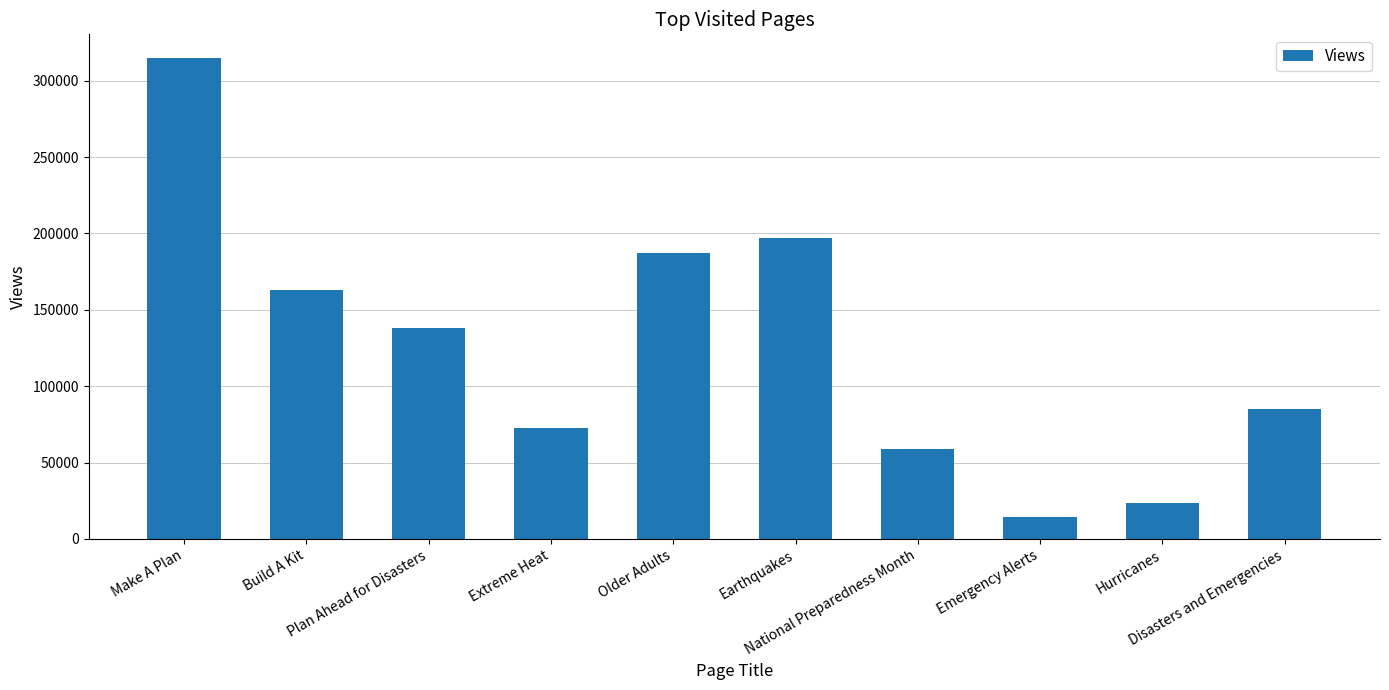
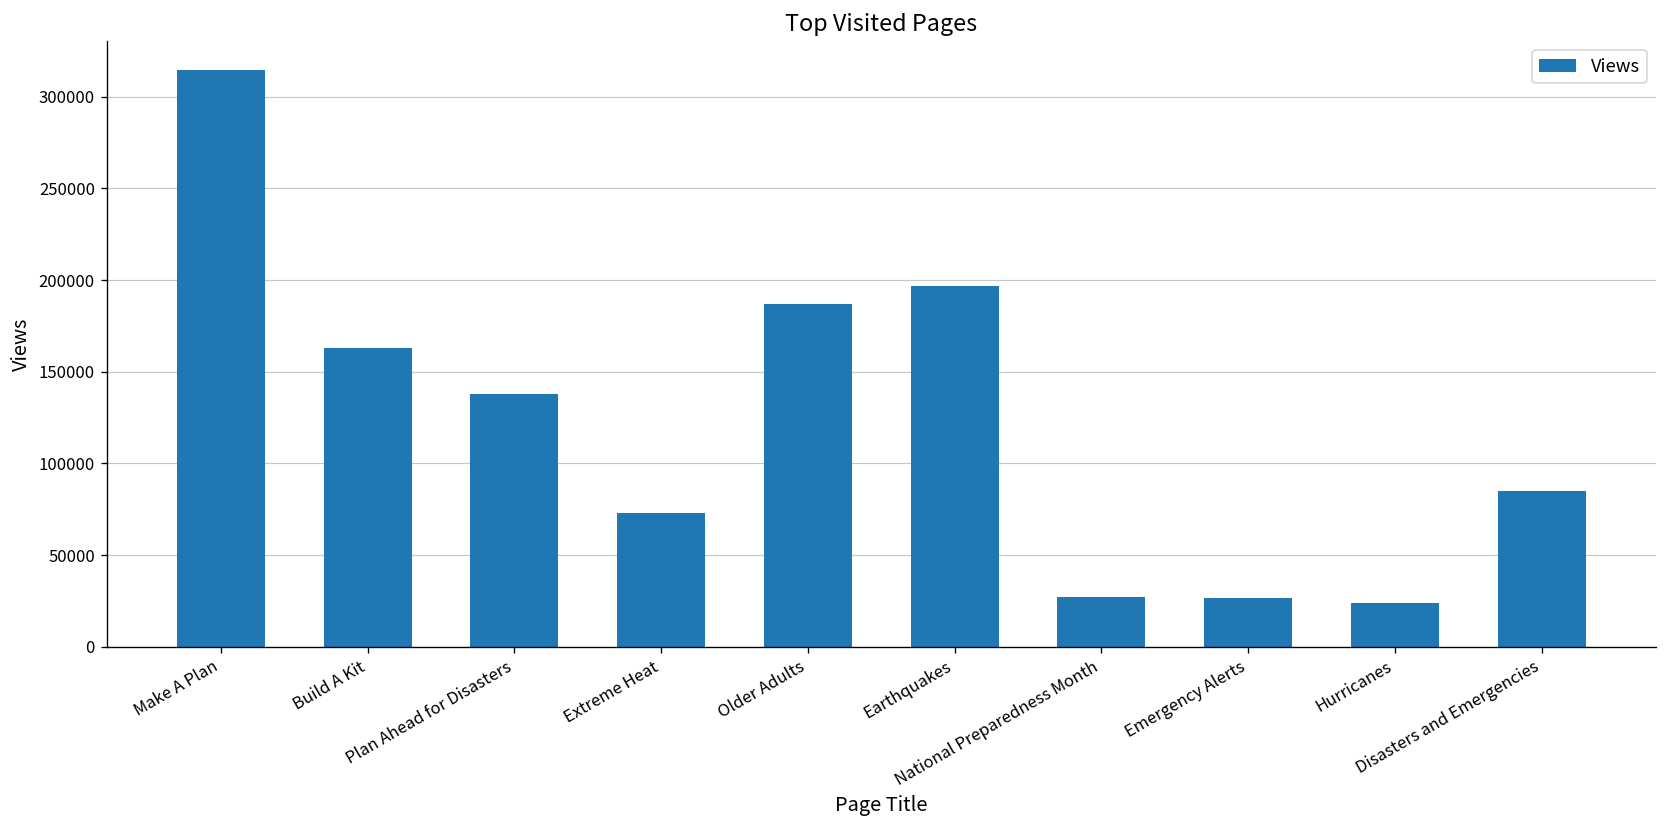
National Preparedness Month: 59000 -> 27000
Emergency Alerts: 14000 -> 27000
